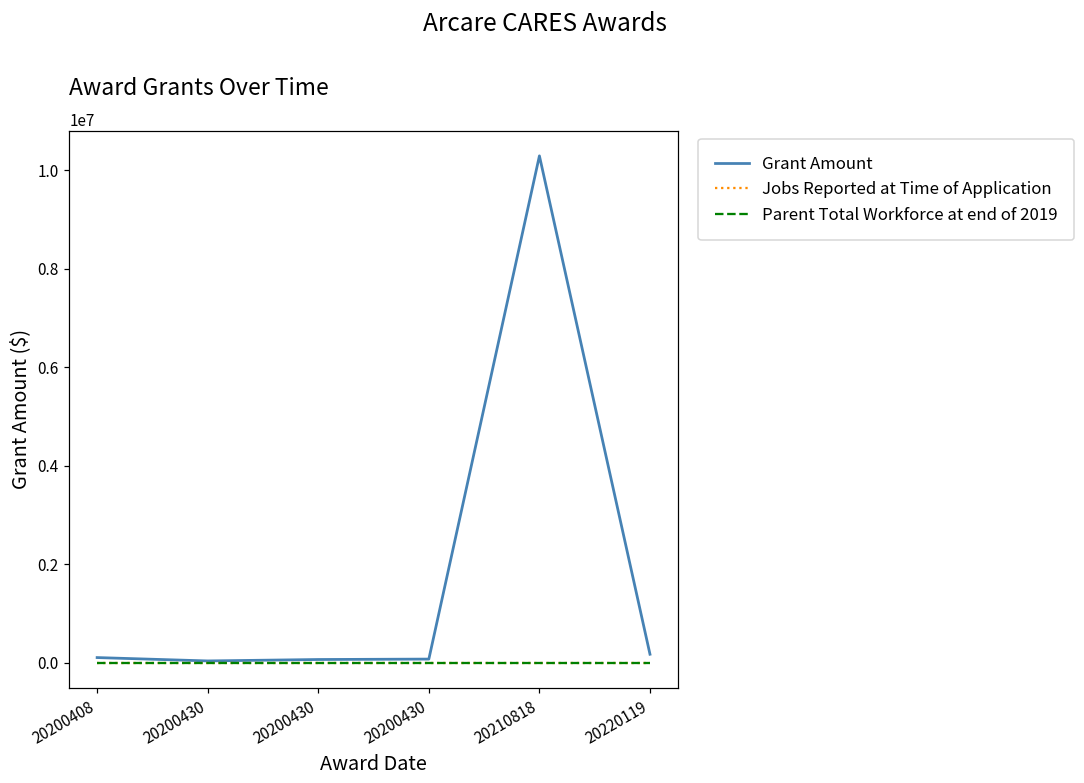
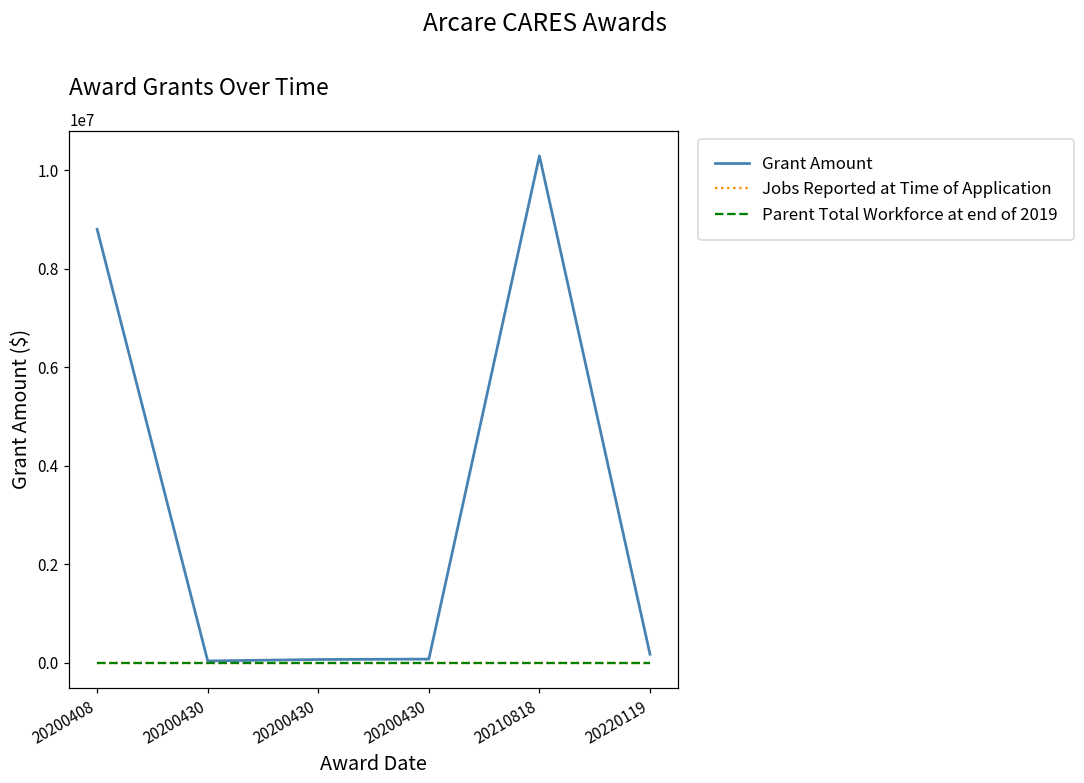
Grant Amount, 20200408: 100000 -> 8800000
